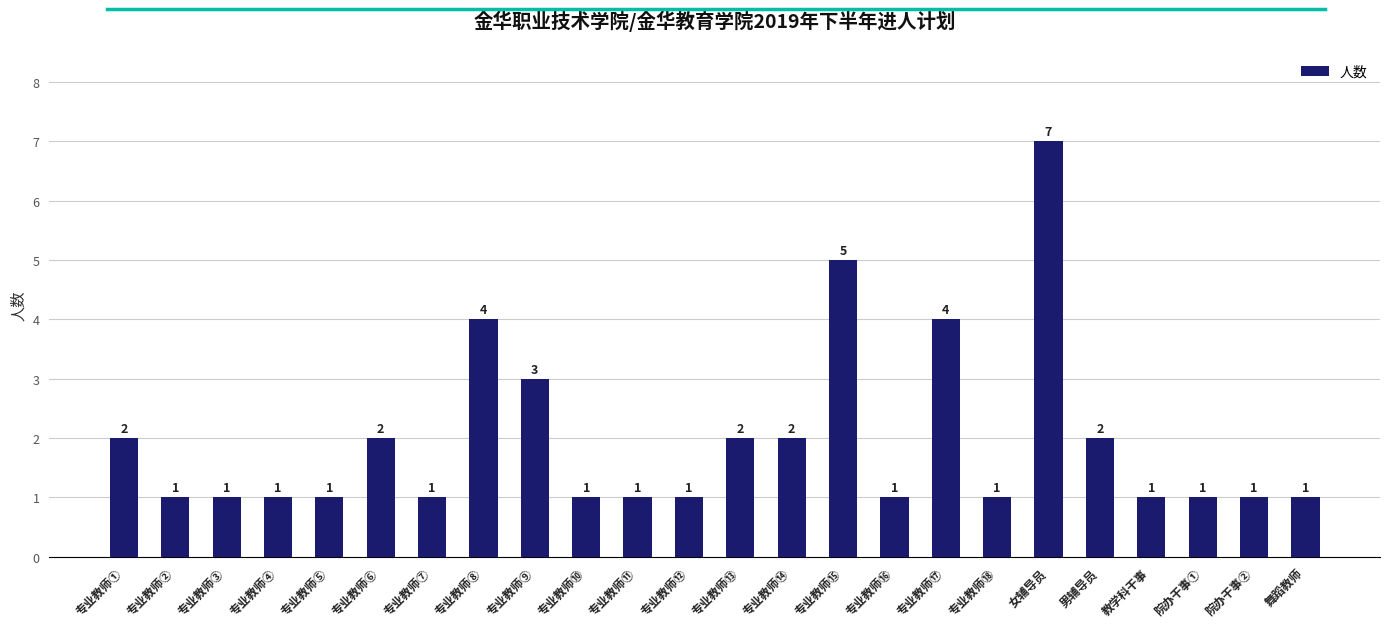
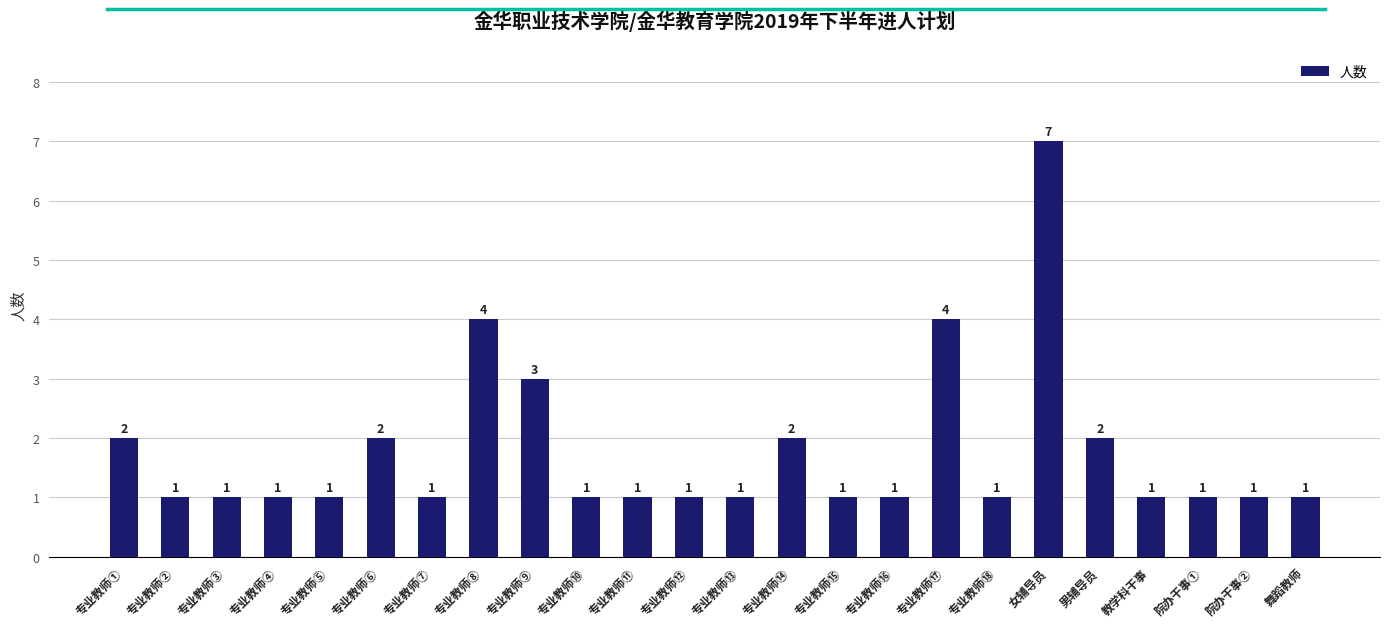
专业教师⑬: 2 -> 1
专业教师⑮: 5 -> 1
